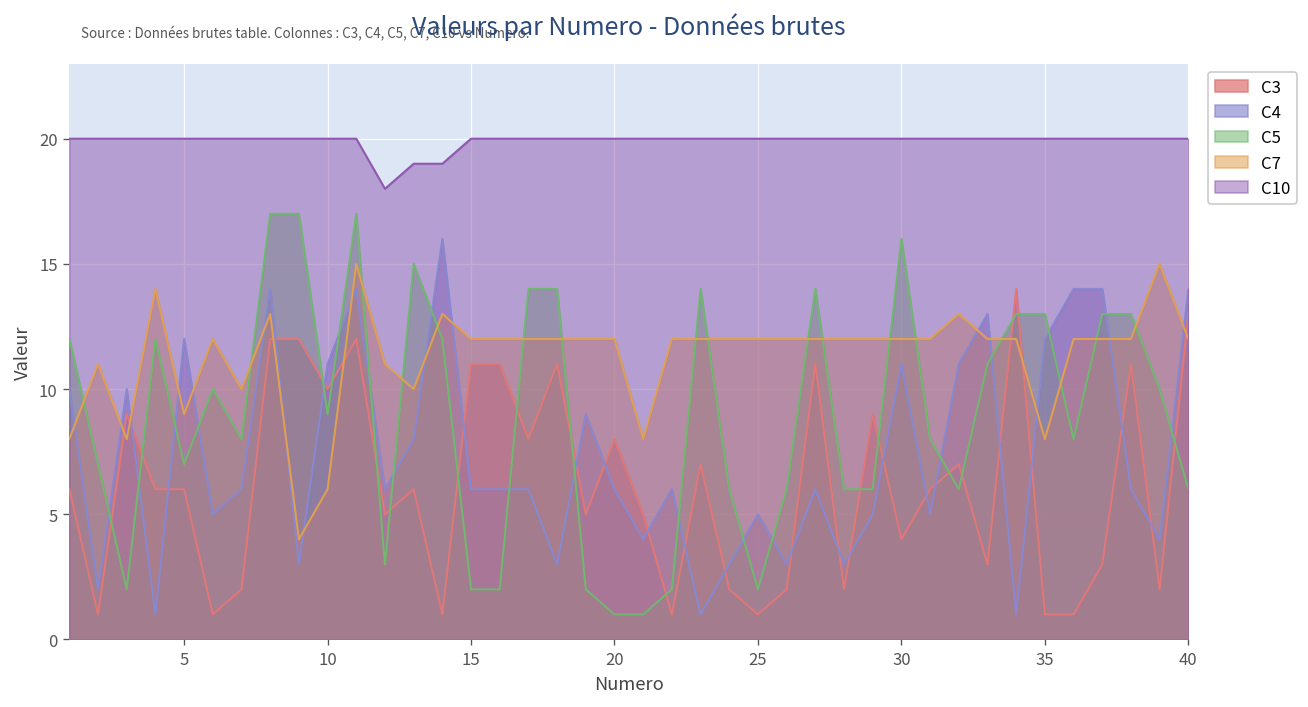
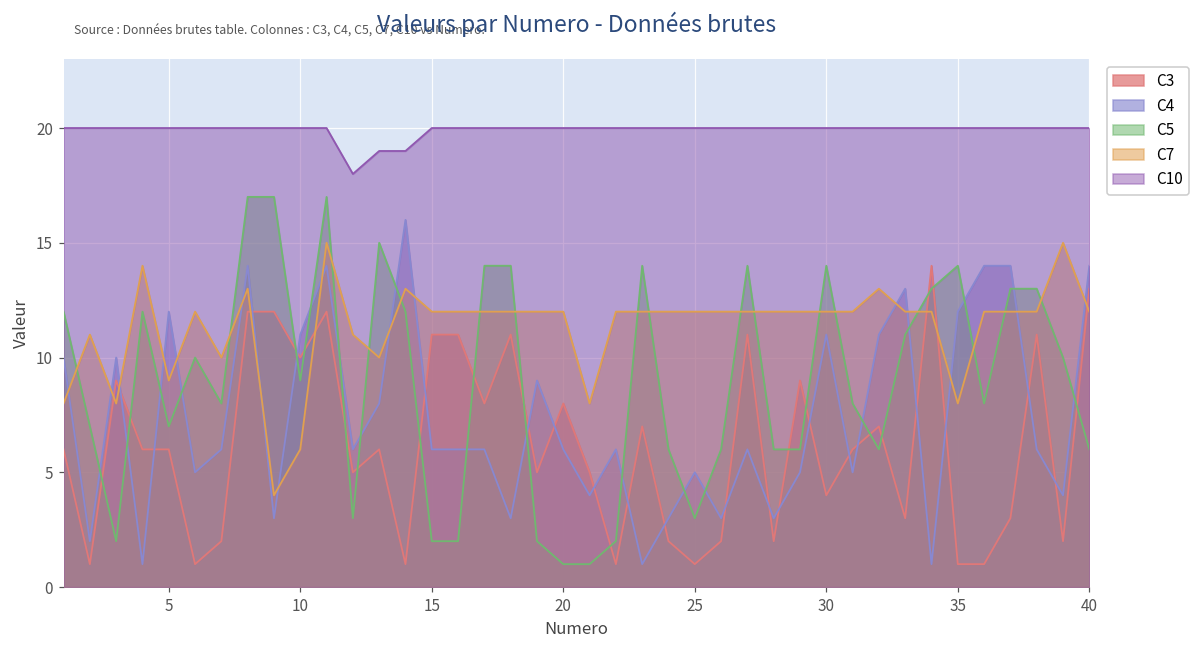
C5, 25: 2 -> 3
C5, 30: 16 -> 14
C5, 35: 13 -> 14
